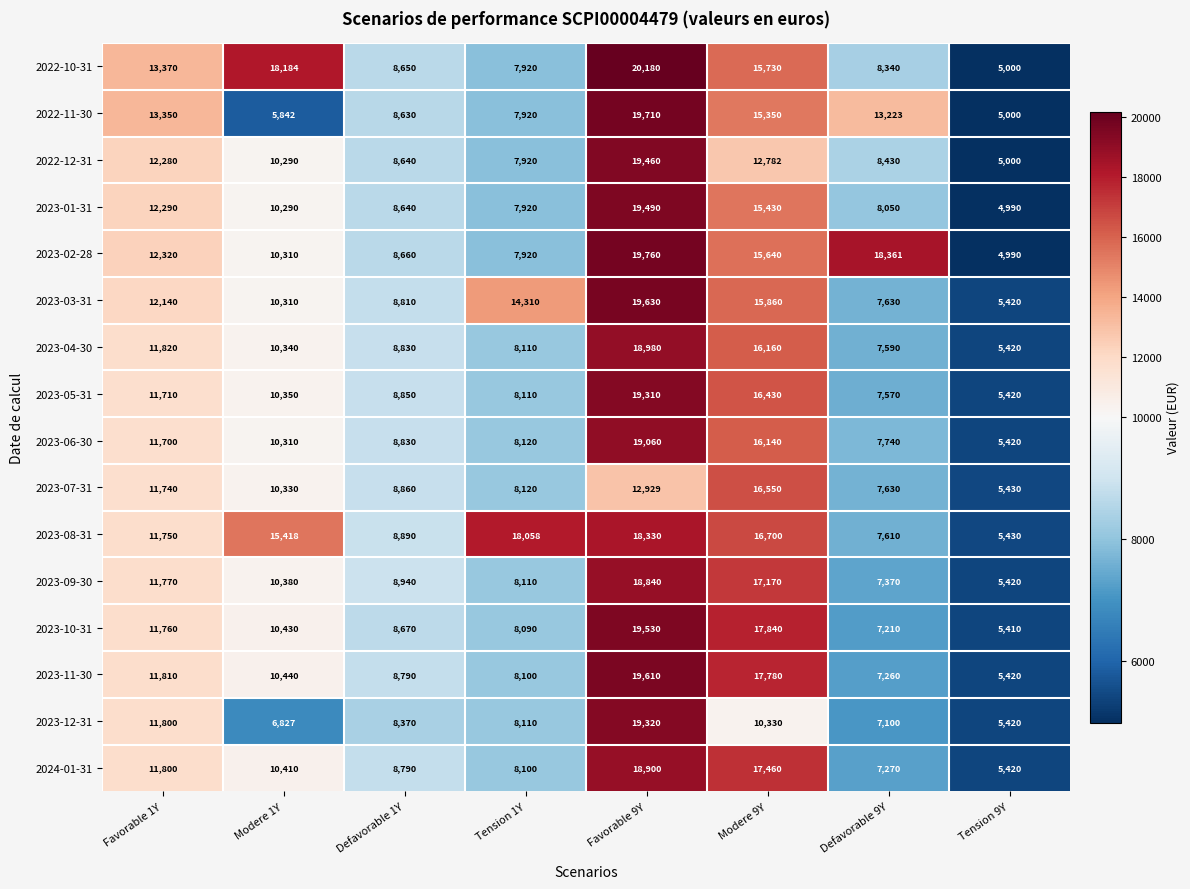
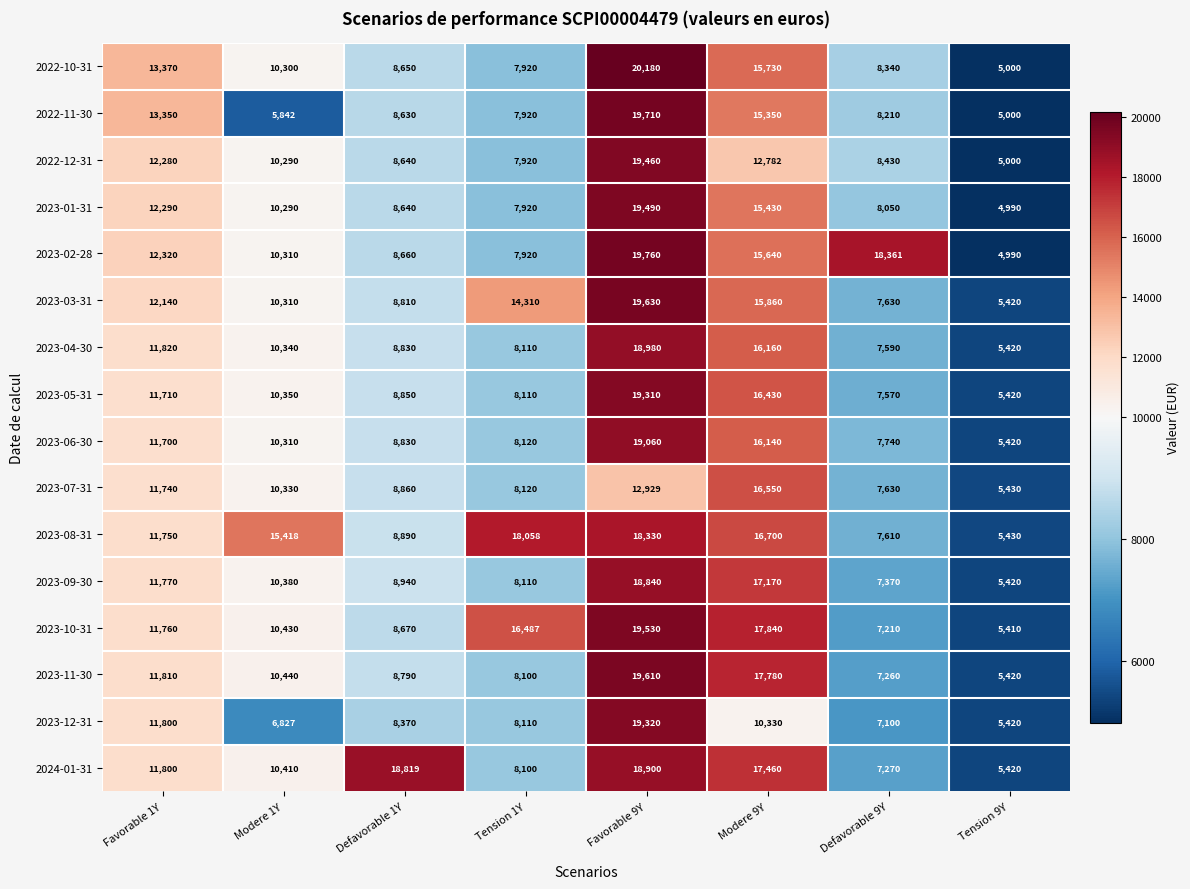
2022-10-31, Modere 1Y: 18,184 -> 10,300
2022-11-30, Defavorable 9Y: 13,223 -> 8,210
2023-10-31, Tension 1Y: 8,090 -> 16,487
2024-01-31, Defavorable 1Y: 8,790 -> 18,819
